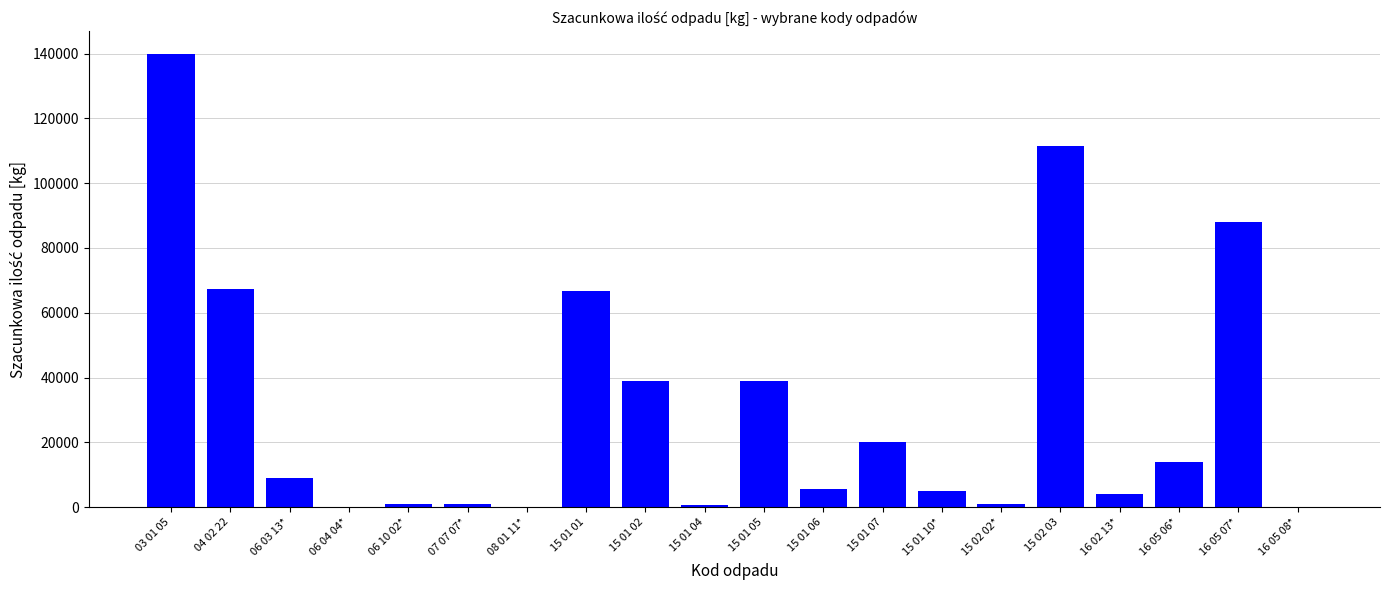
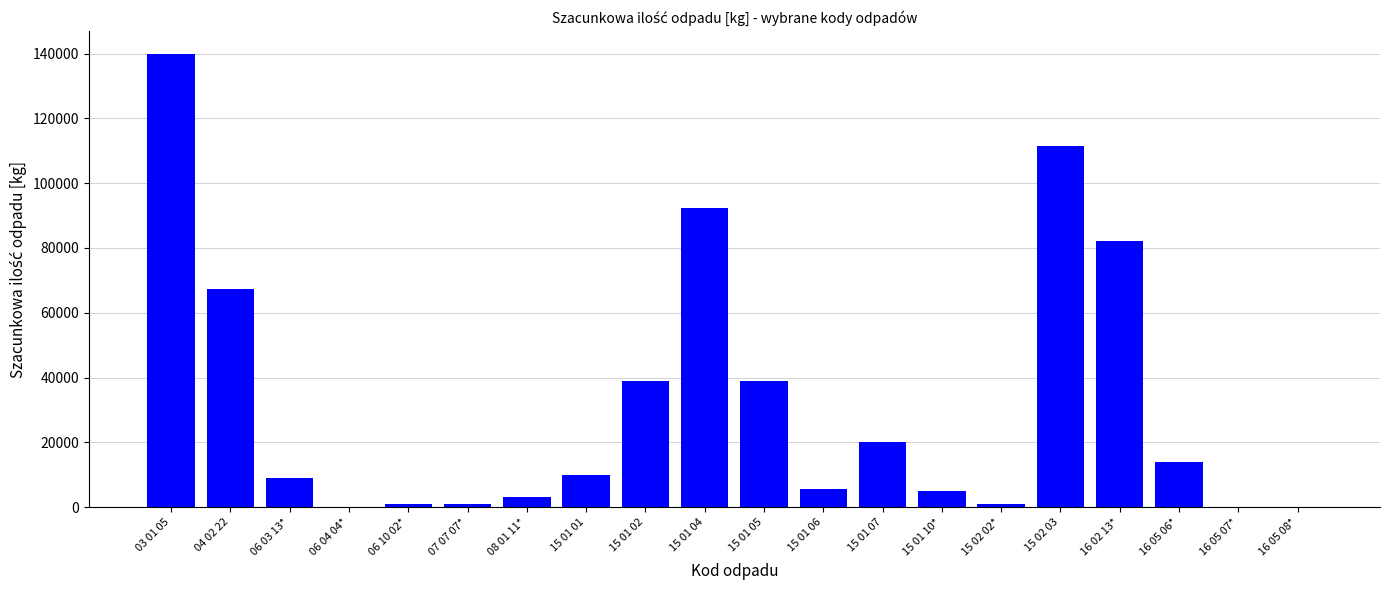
08 01 11*: 0 -> 3000
15 01 01: 67000 -> 10000
15 01 04: 1000 -> 92000
16 02 13*: 4000 -> 82000
16 05 07*: 88000 -> 0
